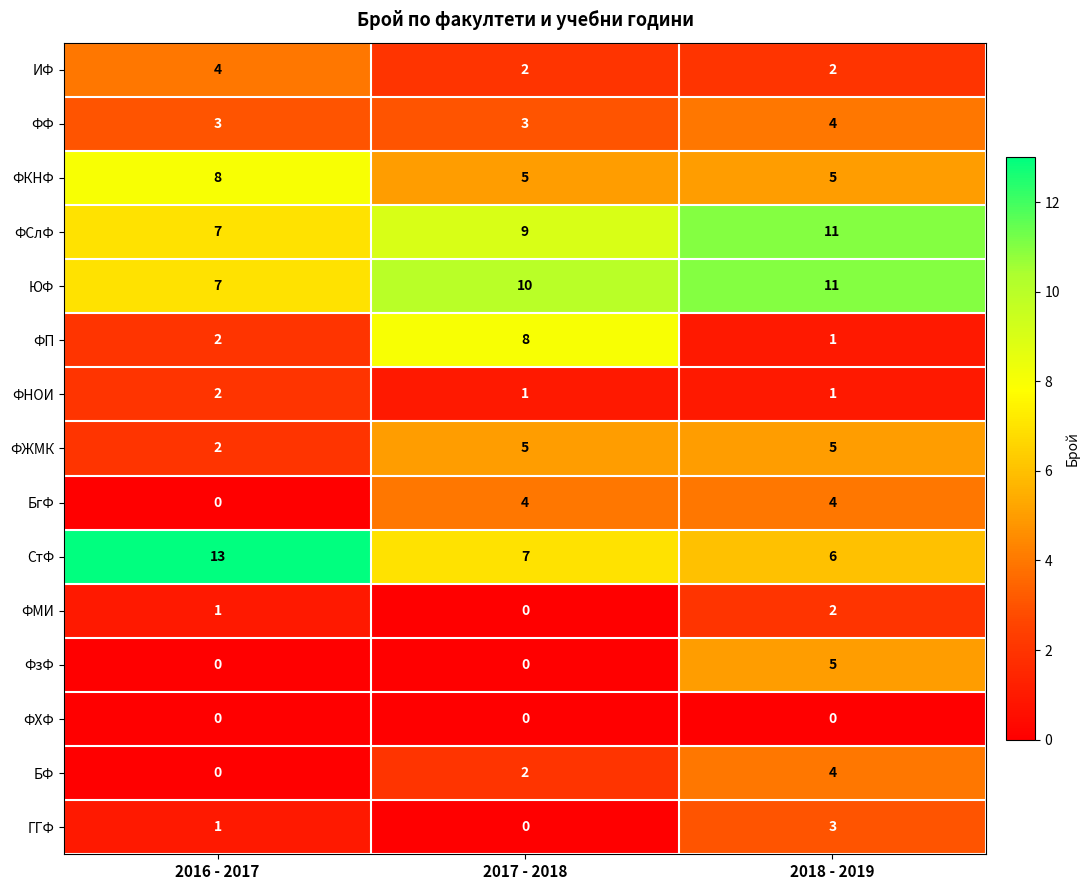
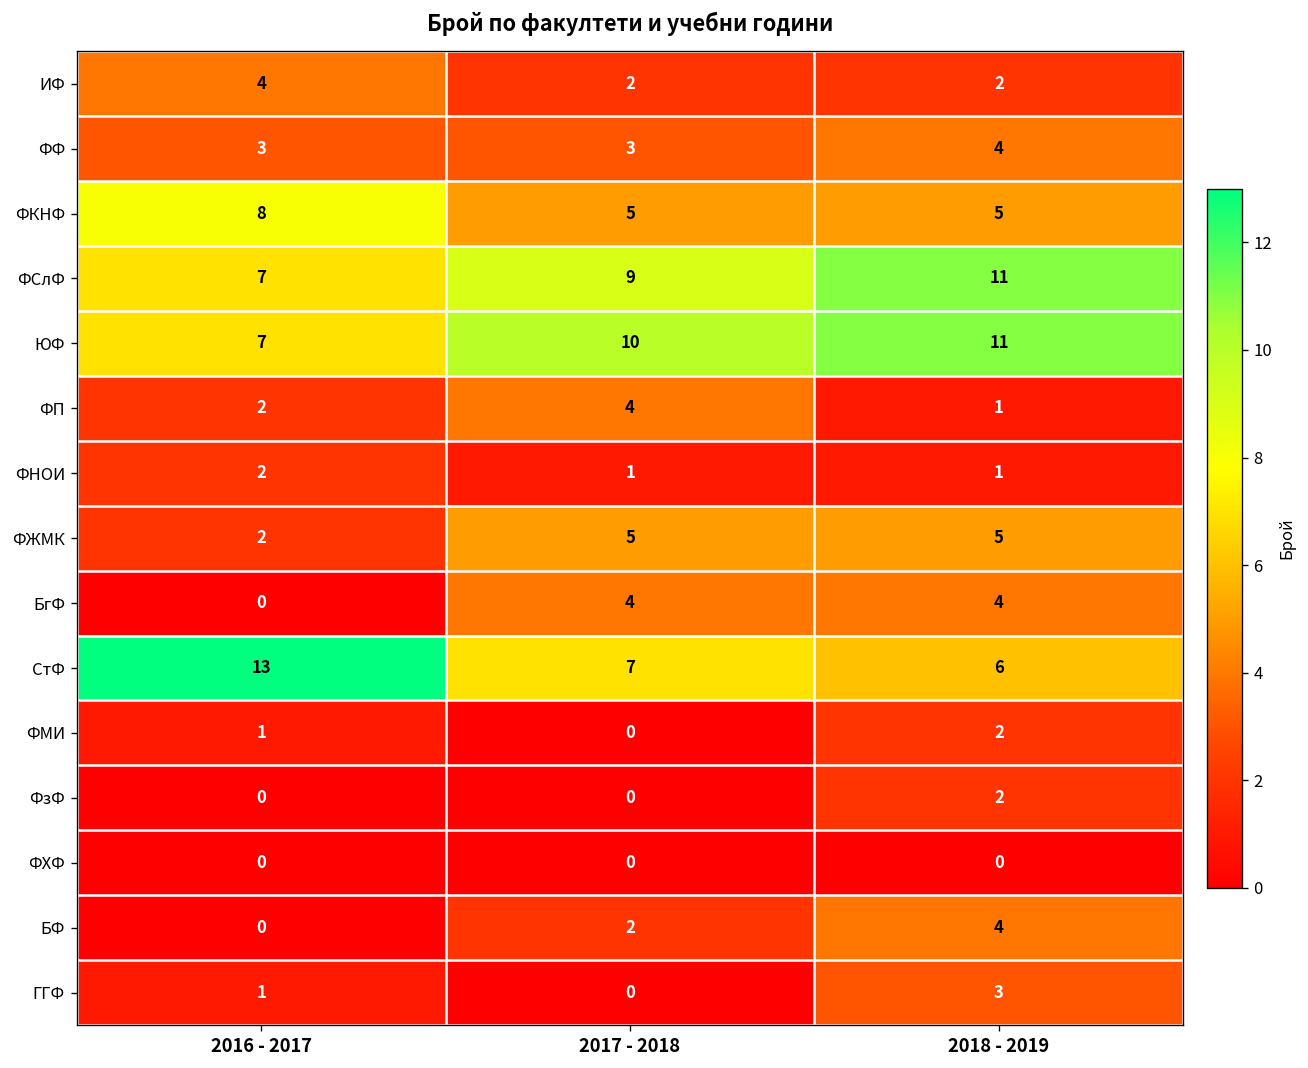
ФП, 2017 - 2018: 8 -> 4
ФзФ, 2018 - 2019: 5 -> 2
